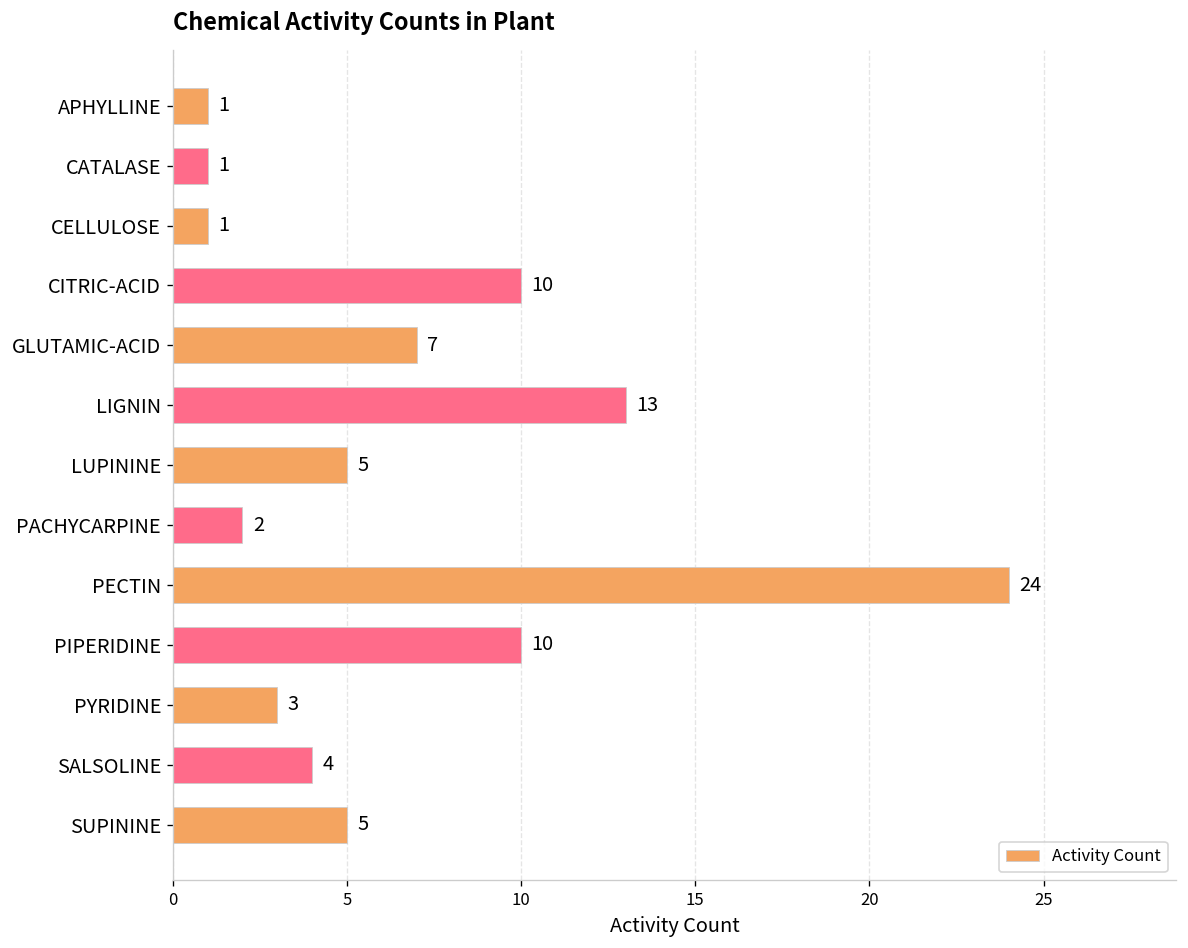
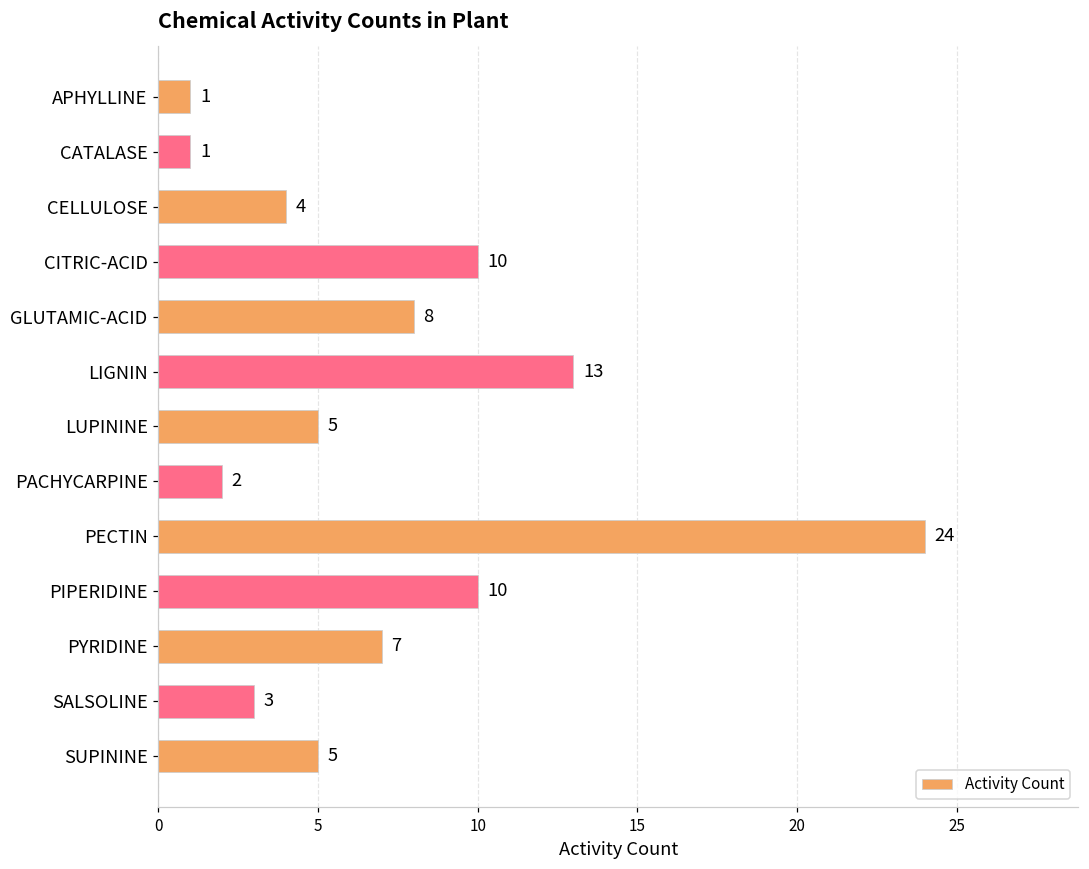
CELLULOSE: 1 -> 4
GLUTAMIC-ACID: 7 -> 8
PYRIDINE: 3 -> 7
SALSOLINE: 4 -> 3
